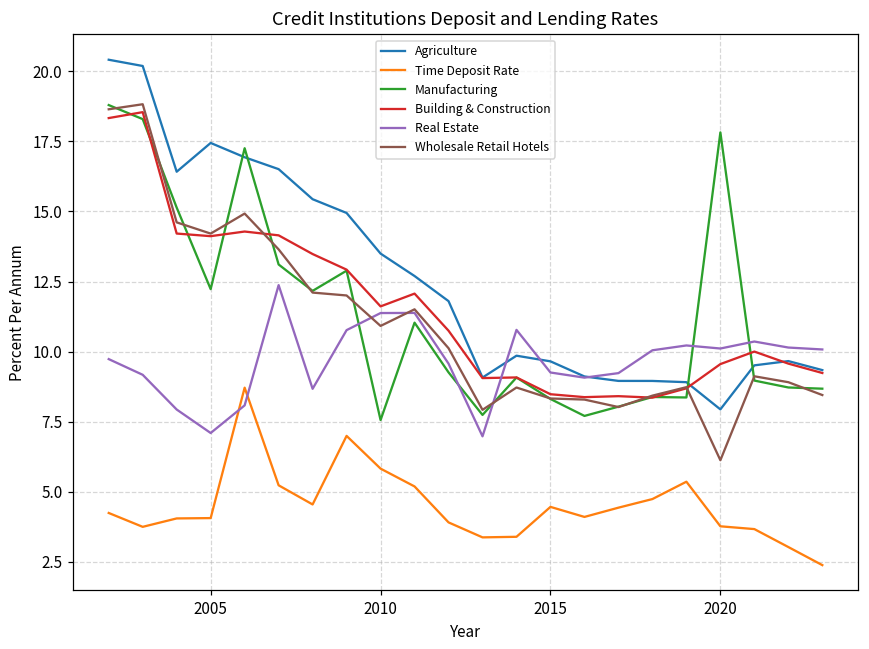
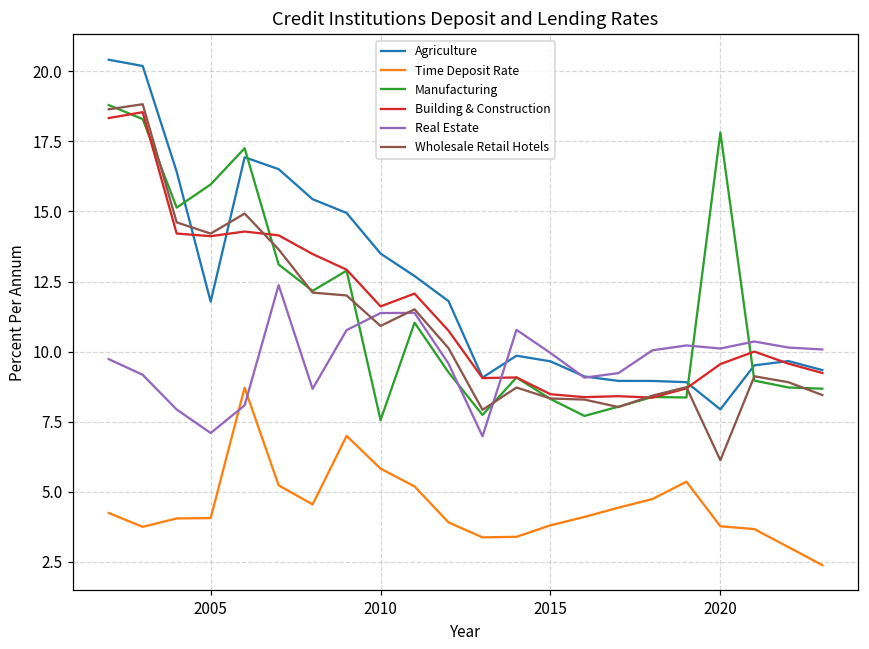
Agriculture, 2005: 17.4 -> 11.8
Manufacturing, 2005: 12.2 -> 16.0
Time Deposit Rate, 2015: 4.5 -> 3.8
Real Estate, 2015: 9.3 -> 10.0
